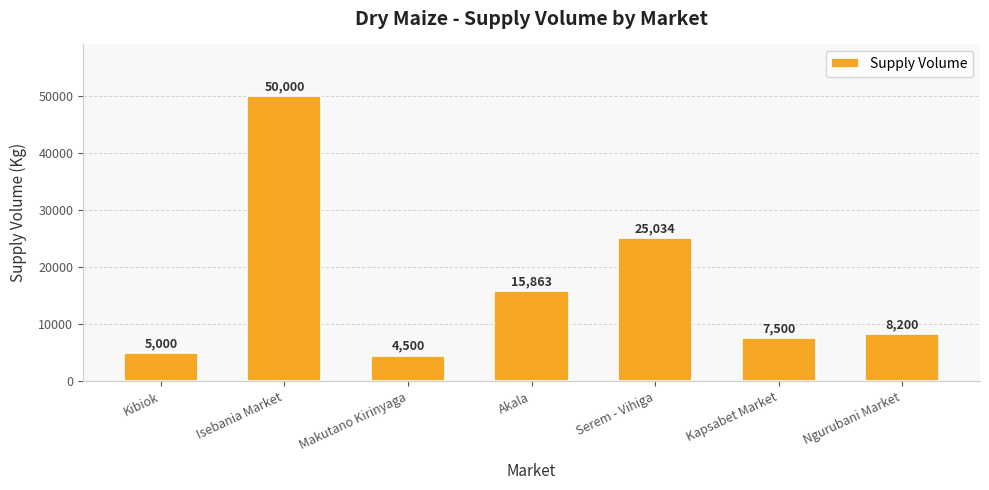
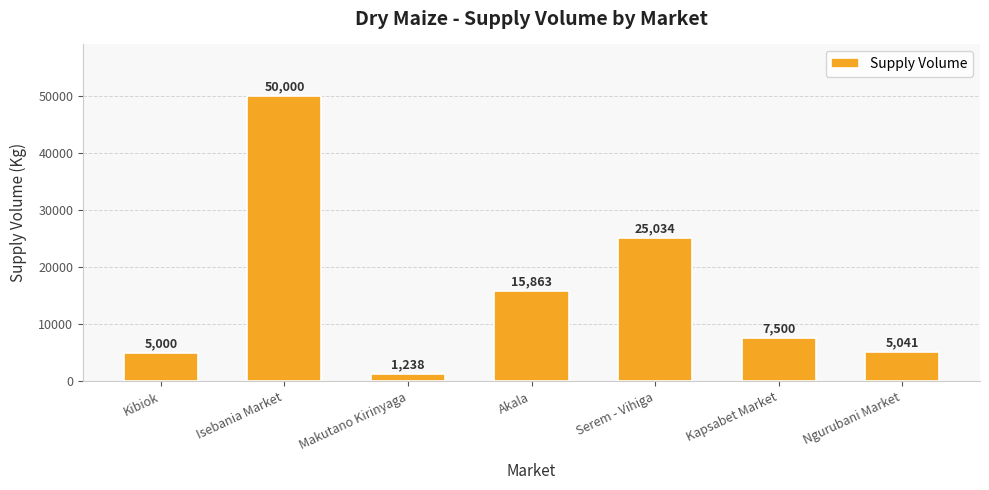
Makutano Kirinyaga: 4,500 -> 1,238
Ngurubani Market: 8,200 -> 5,041
